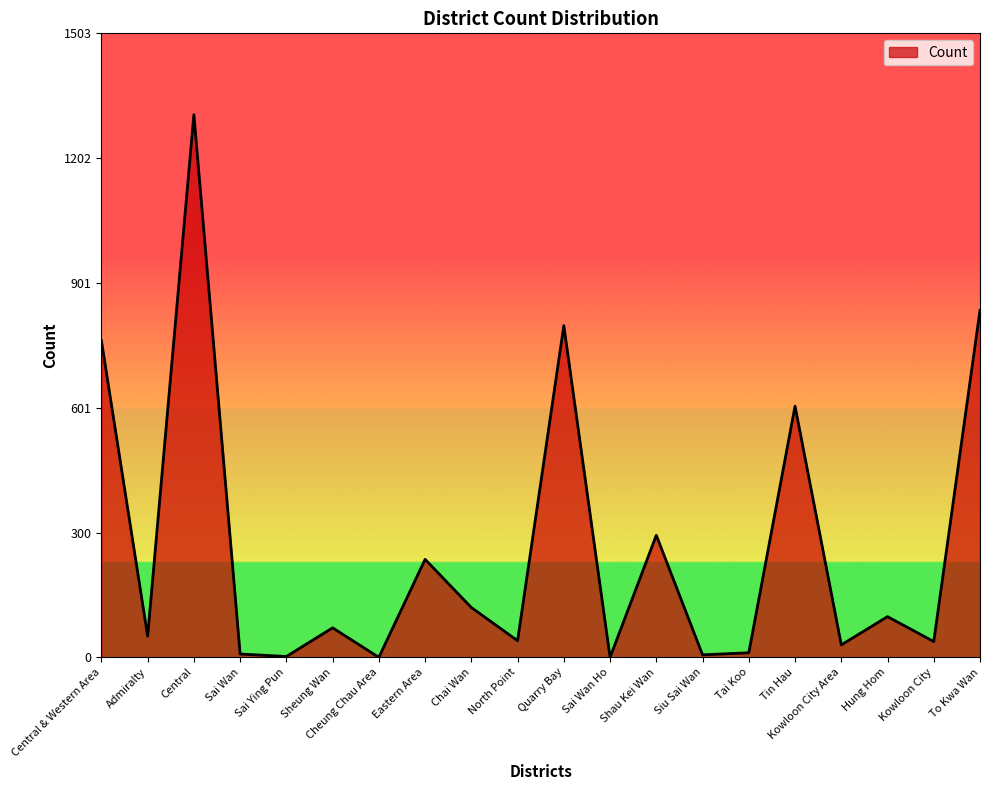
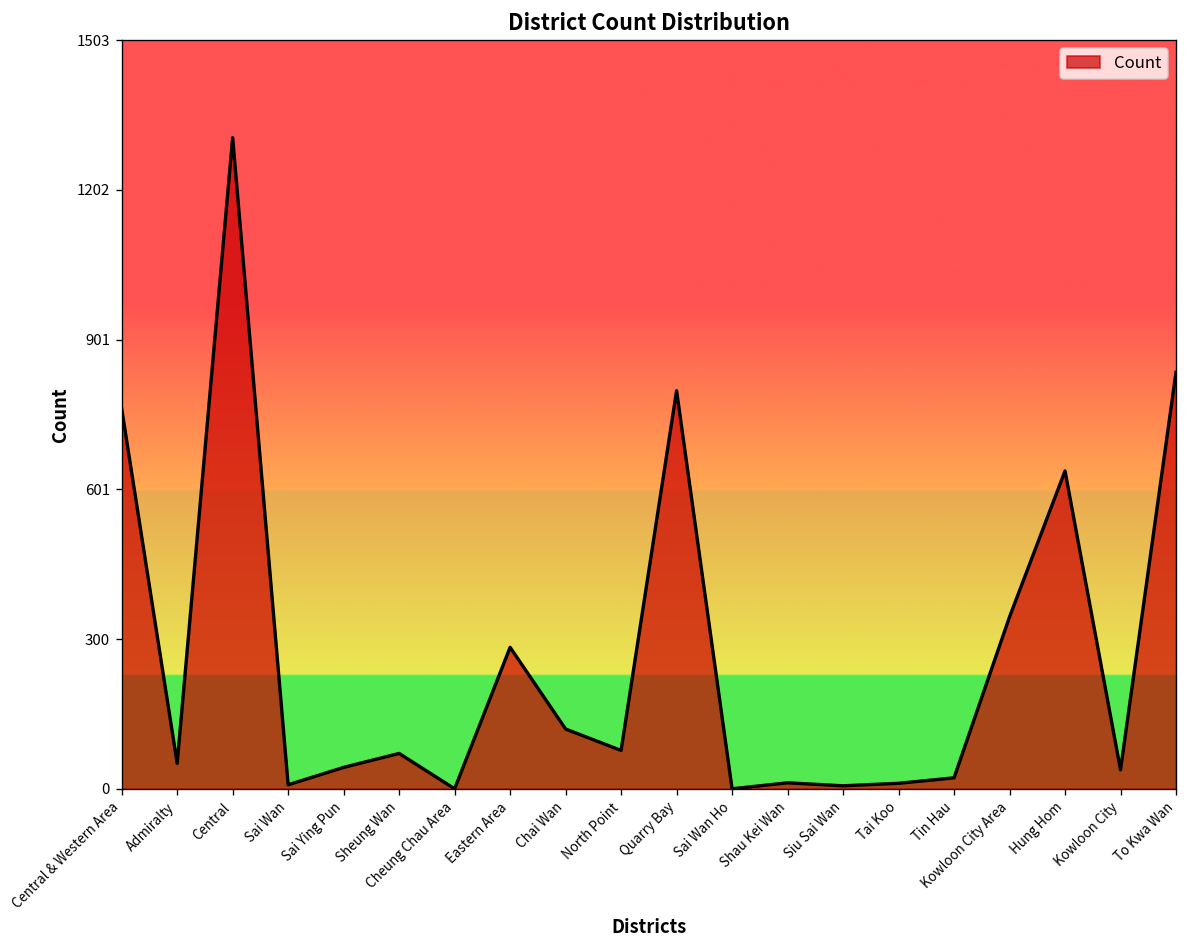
Sai Ying Pun: 0 -> 40
Eastern Area: 240 -> 280
North Point: 40 -> 80
Shau Kei Wan: 290 -> 10
Tin Hau: 610 -> 20
Kowloon City Area: 30 -> 350
Hung Hom: 100 -> 640
